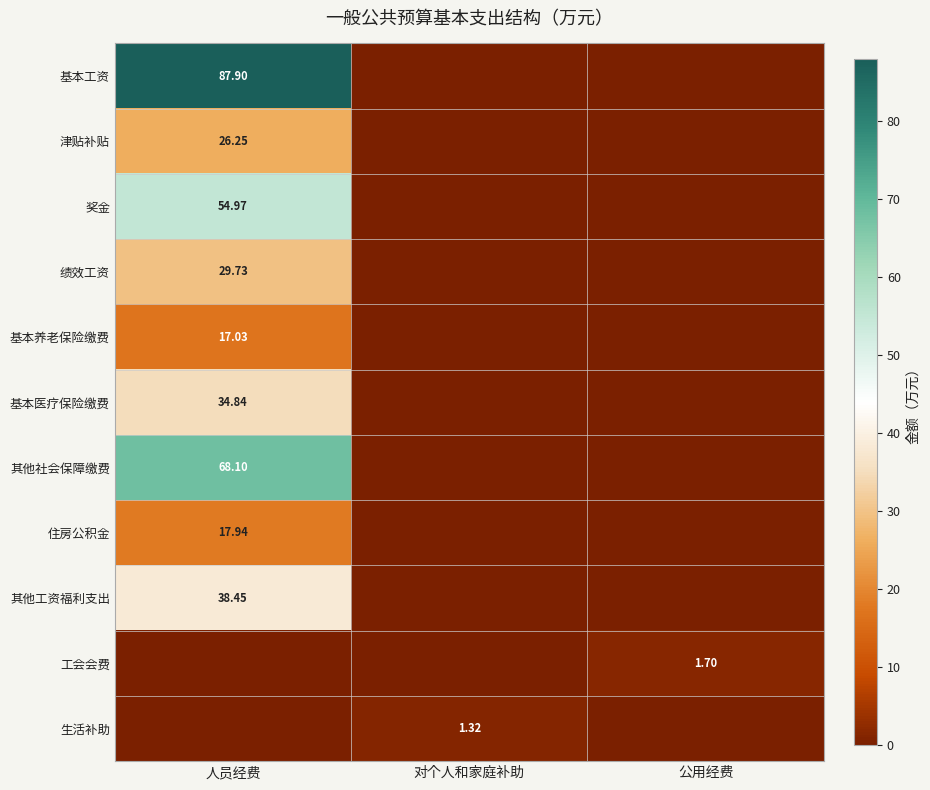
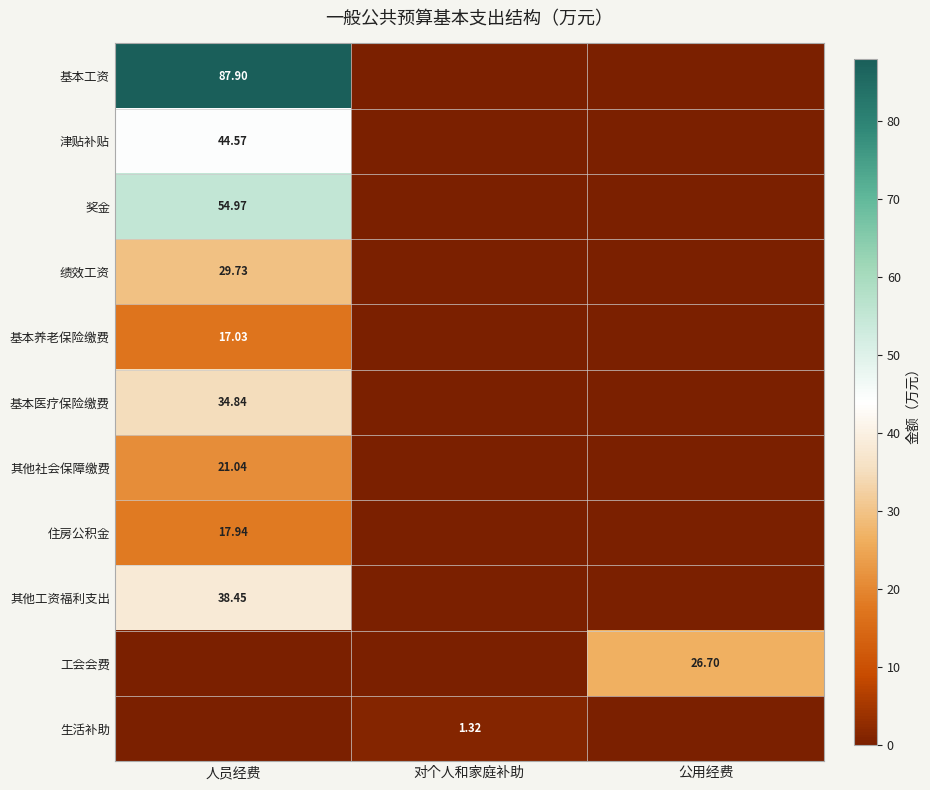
津贴补贴, 人员经费: 26.25 -> 44.57
其他社会保障缴费, 人员经费: 68.10 -> 21.04
工会会费, 公用经费: 1.70 -> 26.70
